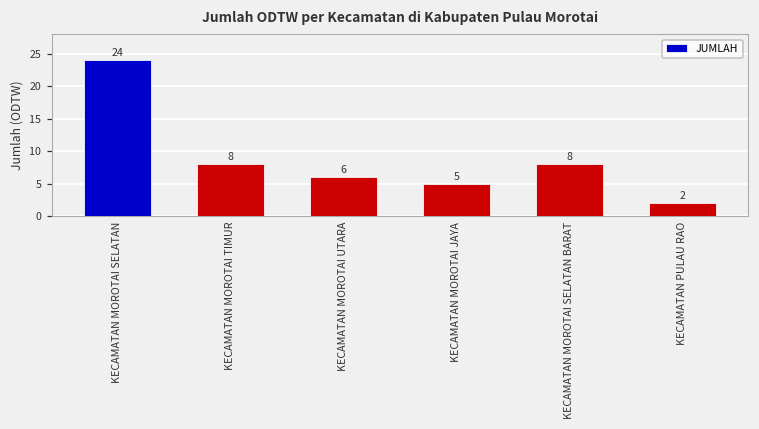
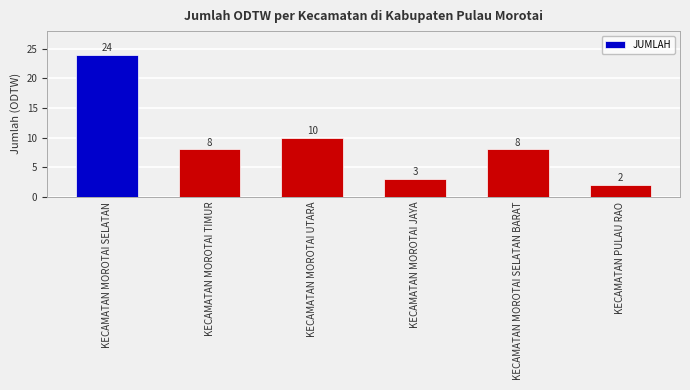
KECAMATAN MOROTAI UTARA: 6 -> 10
KECAMATAN MOROTAI JAYA: 5 -> 3
